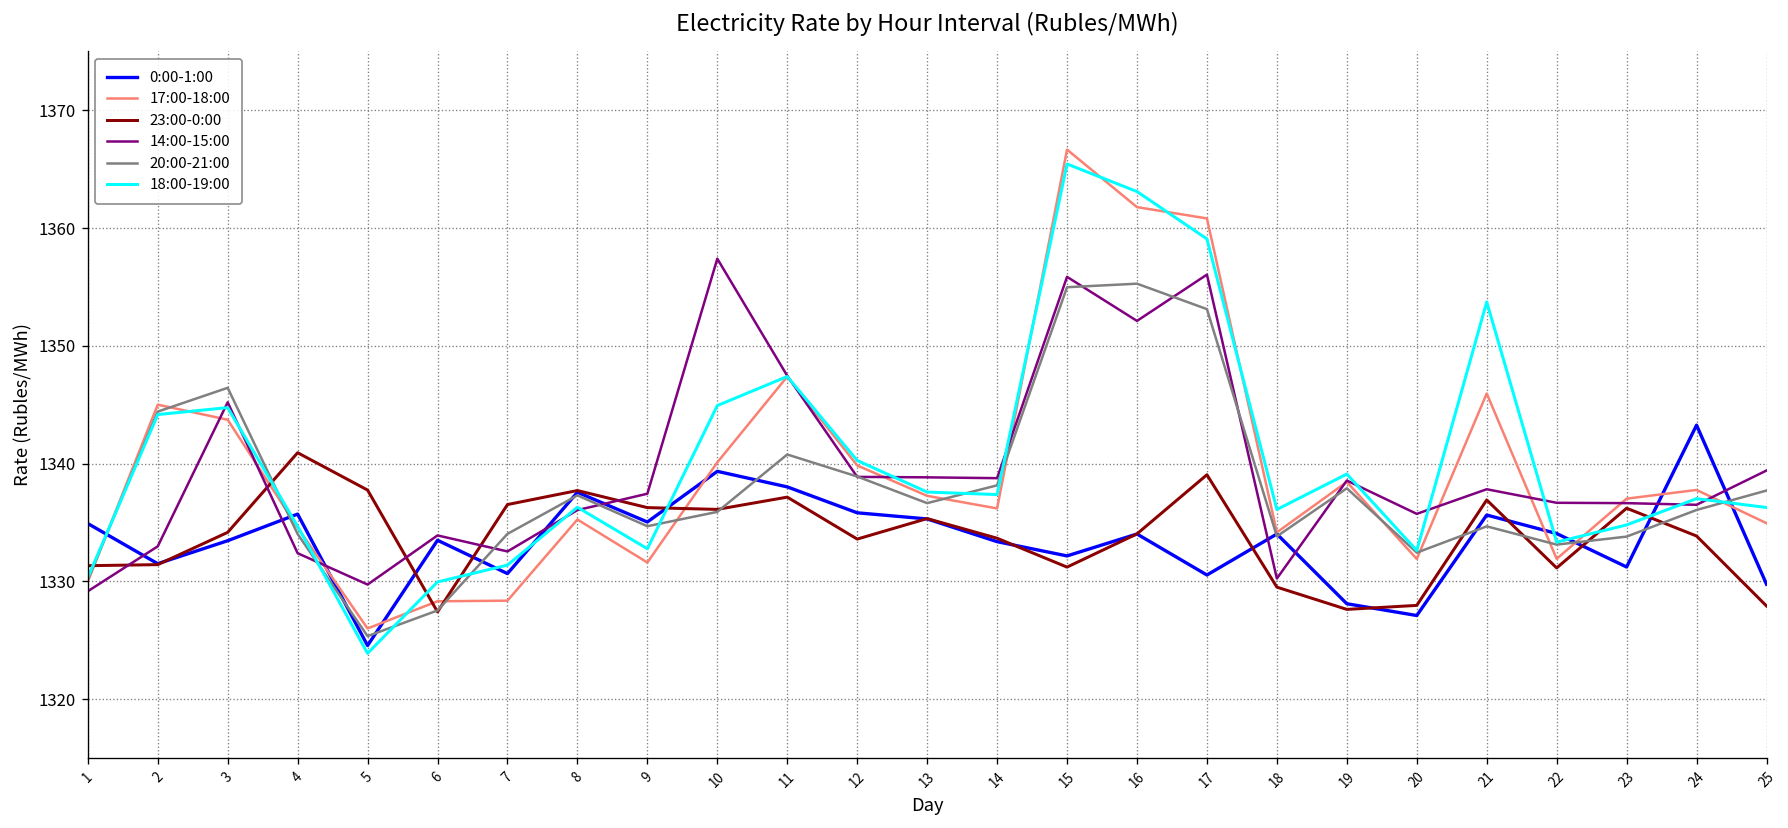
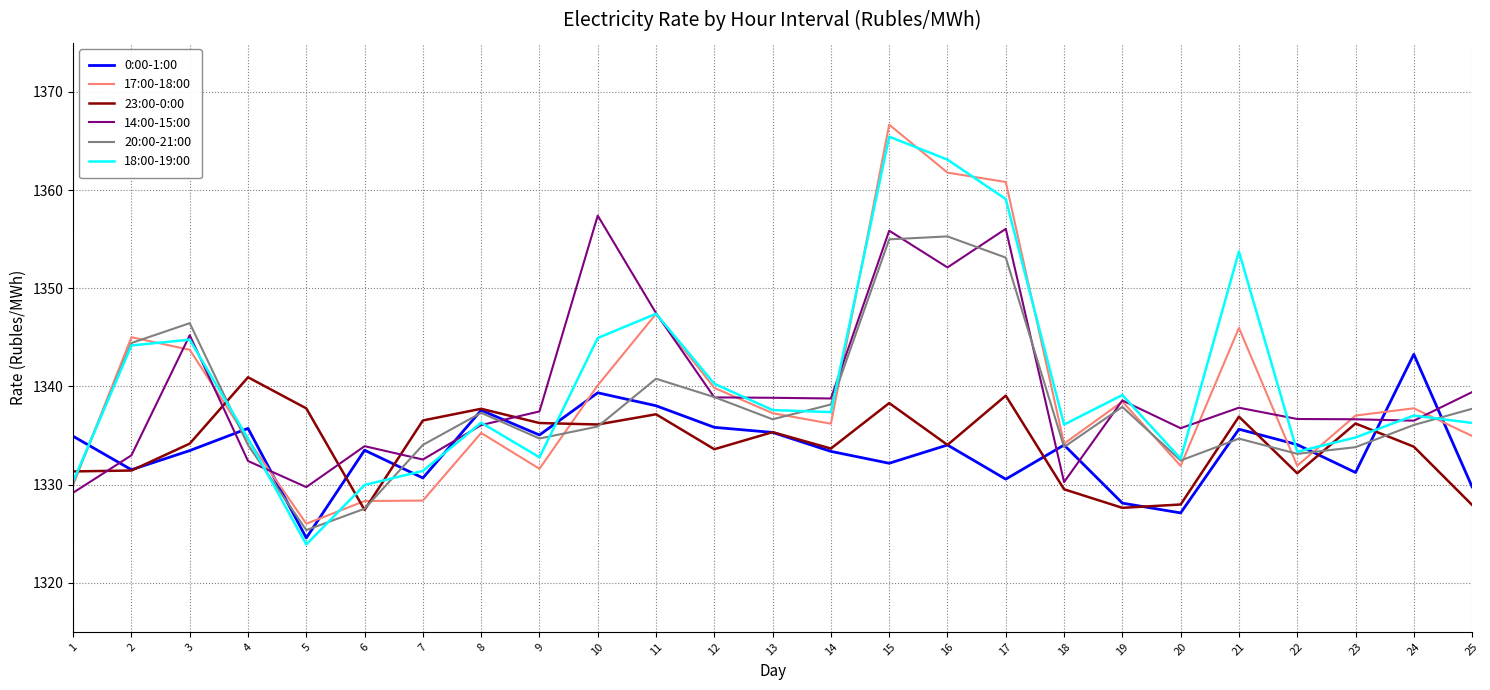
23:00-0:00, 15: 1331 -> 1338
